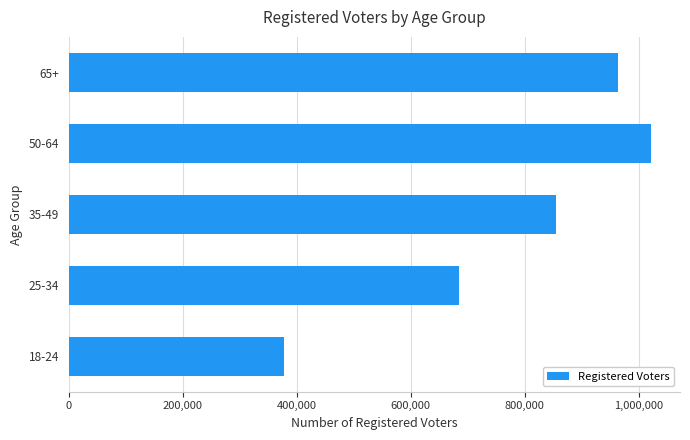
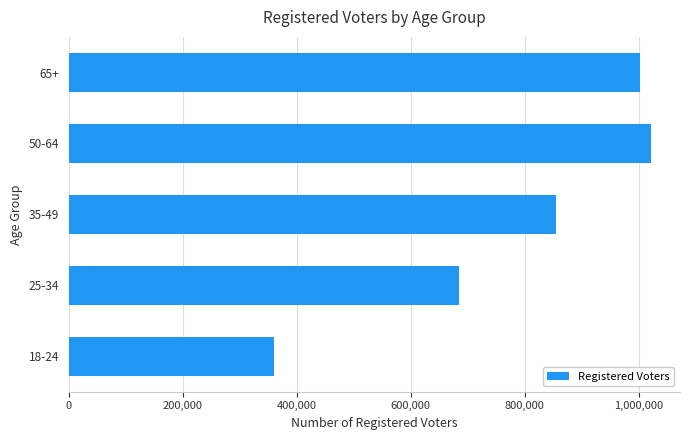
65+: 960,000 -> 1,000,000
18-24: 380,000 -> 360,000
